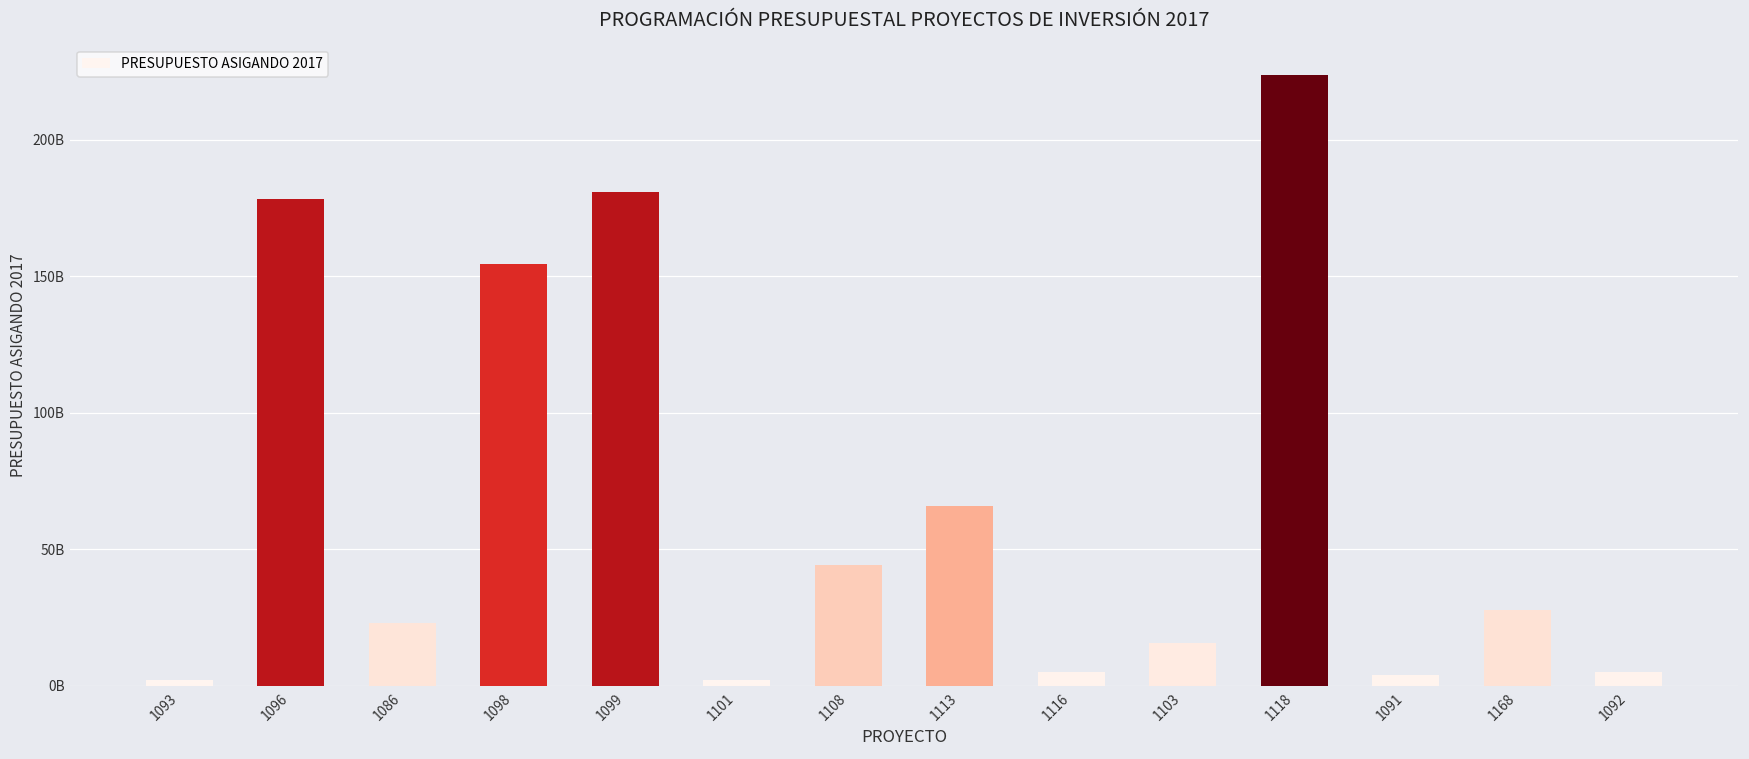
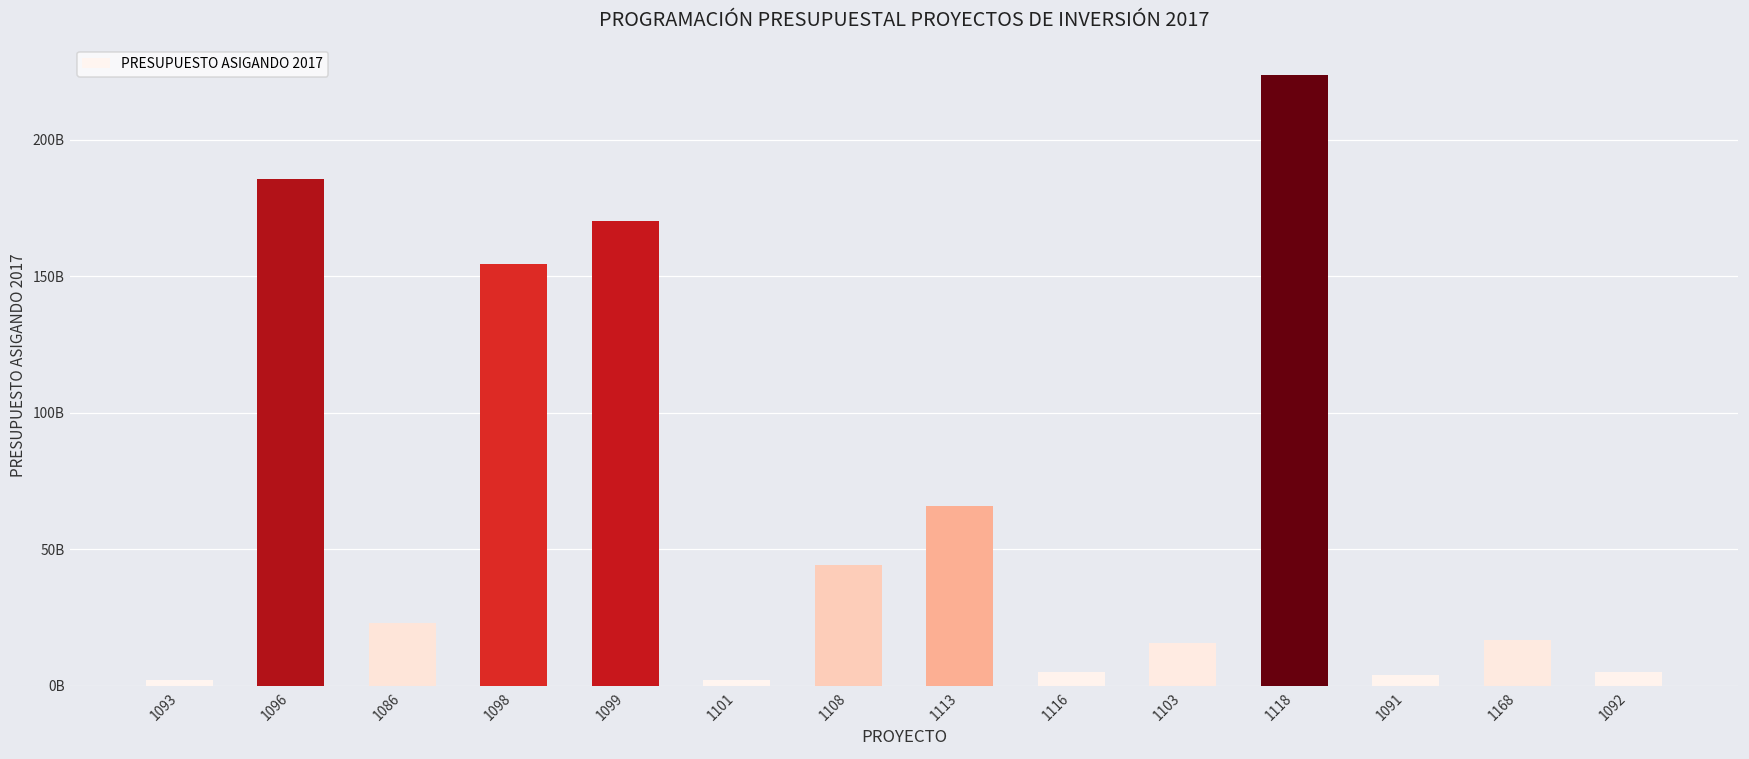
1096: 178000000000 -> 186000000000
1099: 181000000000 -> 170000000000
1168: 28000000000 -> 17000000000
